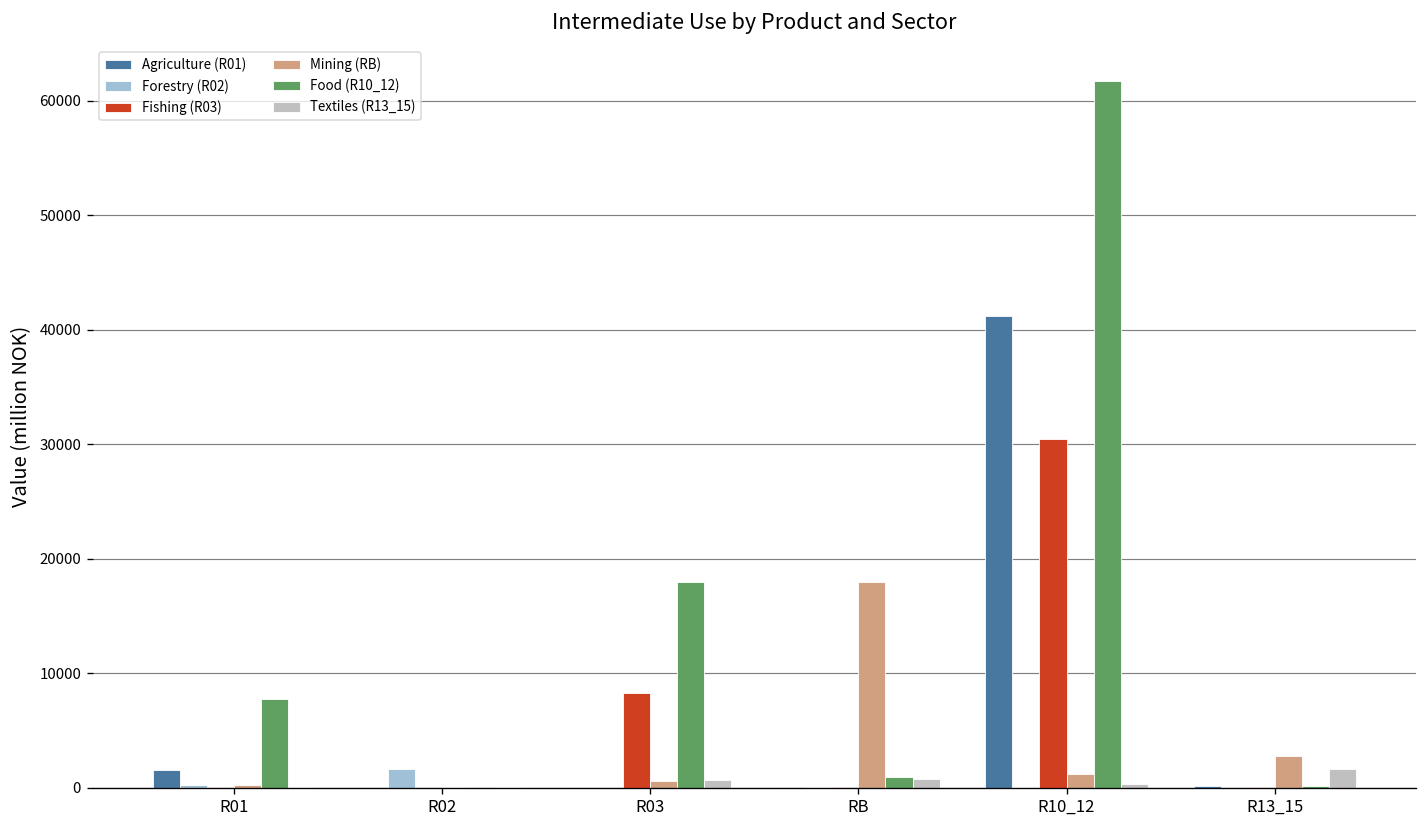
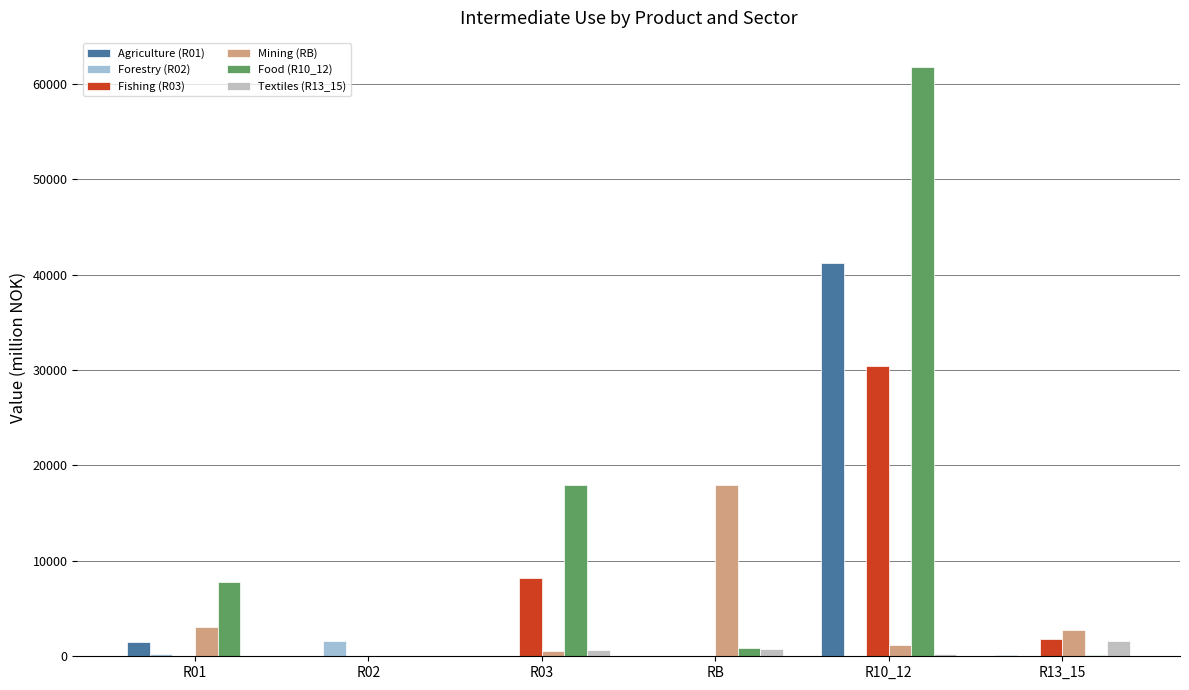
Mining (RB), R01: 0 -> 3000
Fishing (R03), R13_15: 0 -> 2000
